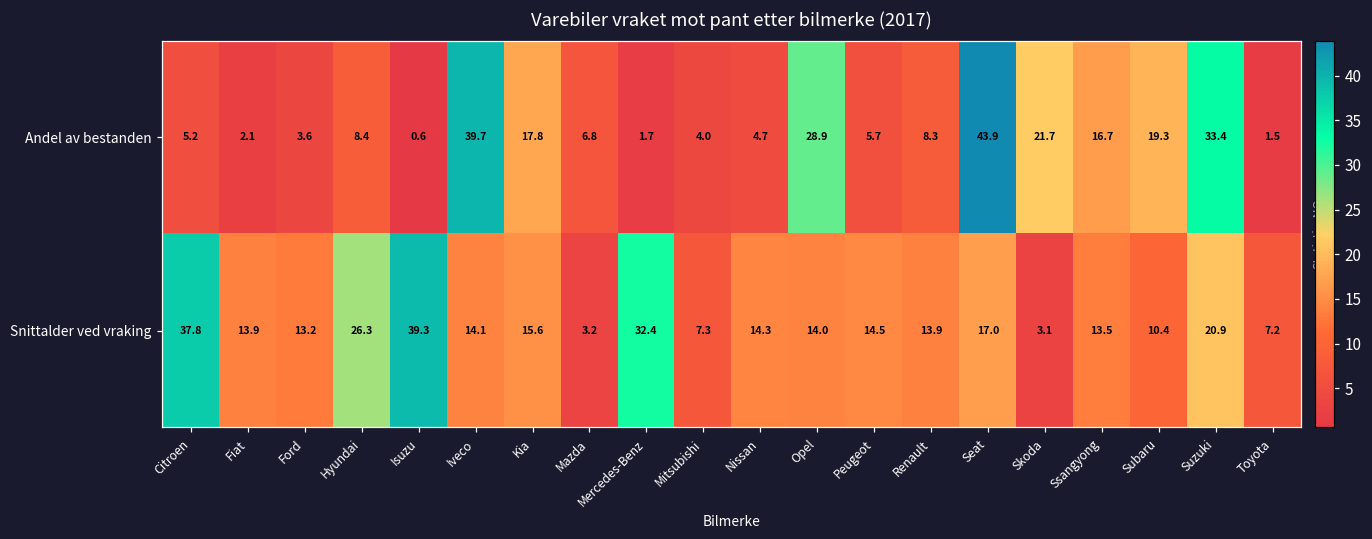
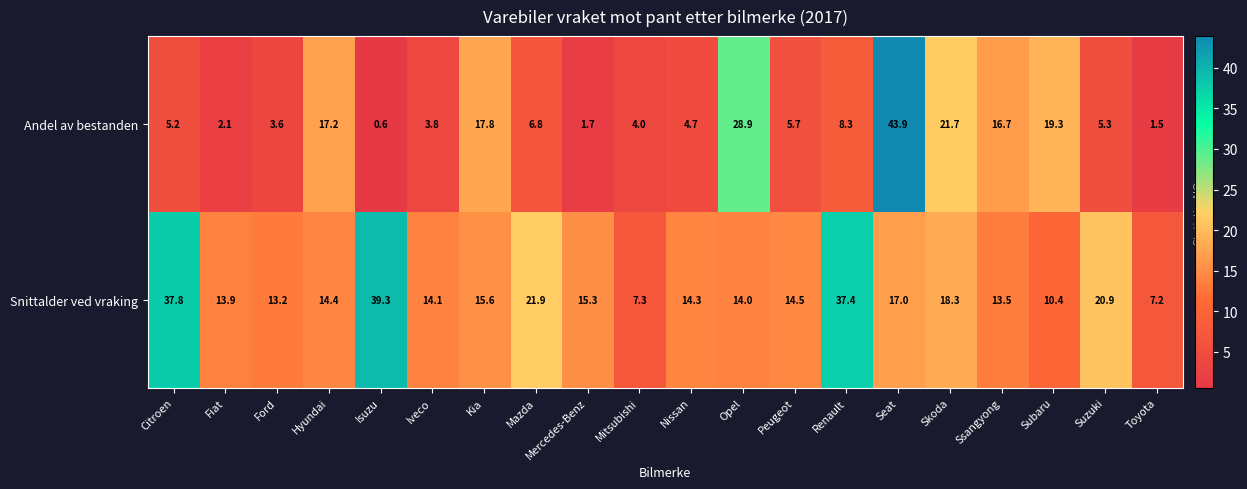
Andel av bestanden, Hyundai: 8.4 -> 17.2
Andel av bestanden, Iveco: 39.7 -> 3.8
Andel av bestanden, Suzuki: 33.4 -> 5.3
Snittalder ved vraking, Hyundai: 26.3 -> 14.4
Snittalder ved vraking, Mazda: 3.2 -> 21.9
Snittalder ved vraking, Mercedes-Benz: 32.4 -> 15.3
Snittalder ved vraking, Renault: 13.9 -> 37.4
Snittalder ved vraking, Skoda: 3.1 -> 18.3
